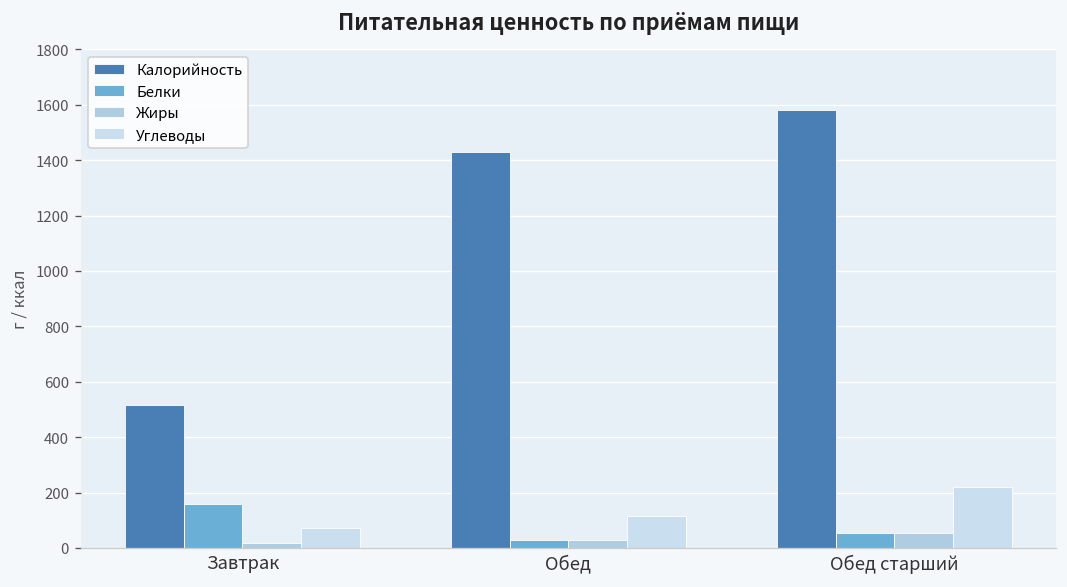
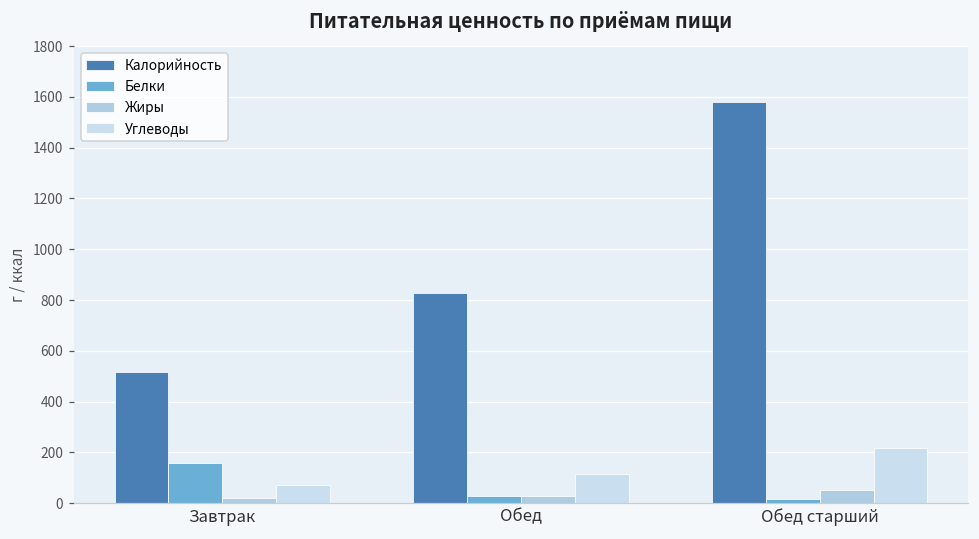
Калорийность, Обед: 1430 -> 830
Белки, Обед старший: 50 -> 20
